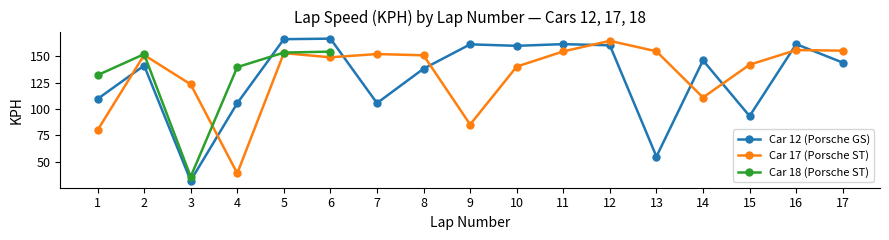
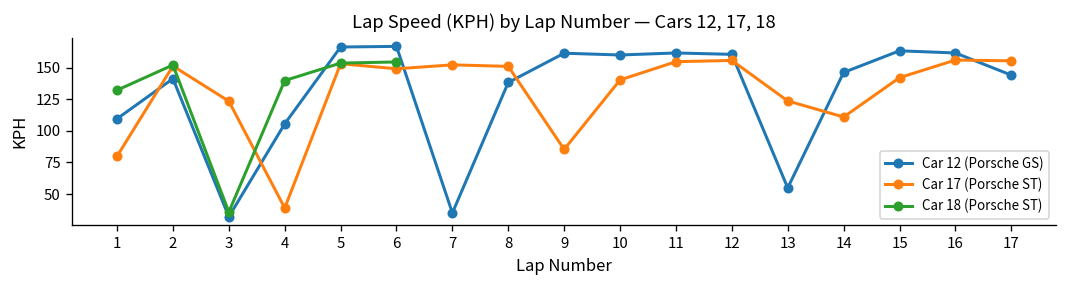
Car 12 (Porsche GS), 7: 106 -> 35
Car 17 (Porsche ST), 12: 165 -> 156
Car 17 (Porsche ST), 13: 155 -> 124
Car 12 (Porsche GS), 15: 93 -> 163
